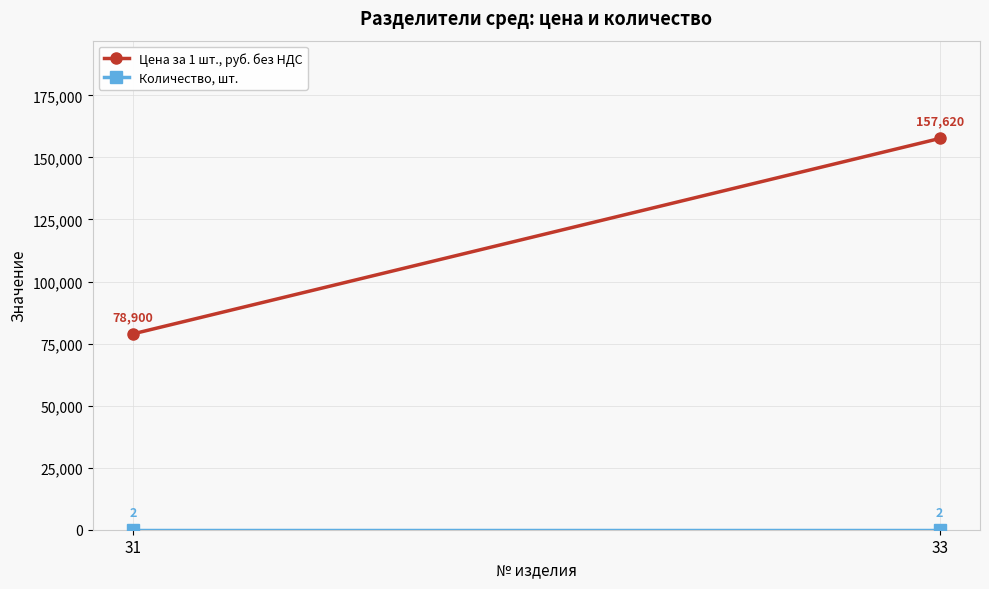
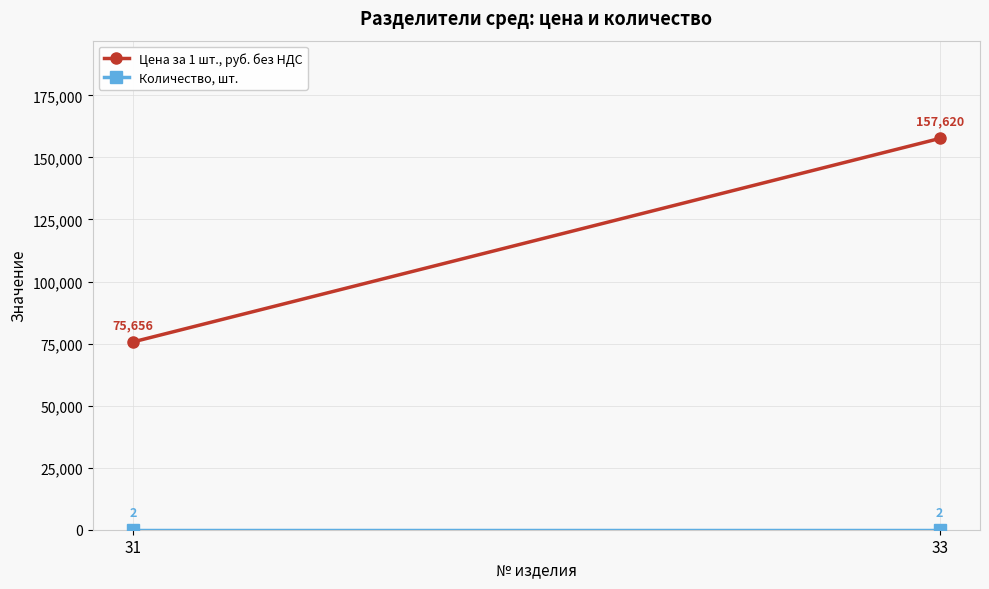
Цена за 1 шт., руб. без НДС, 31: 78,900 -> 75,656
